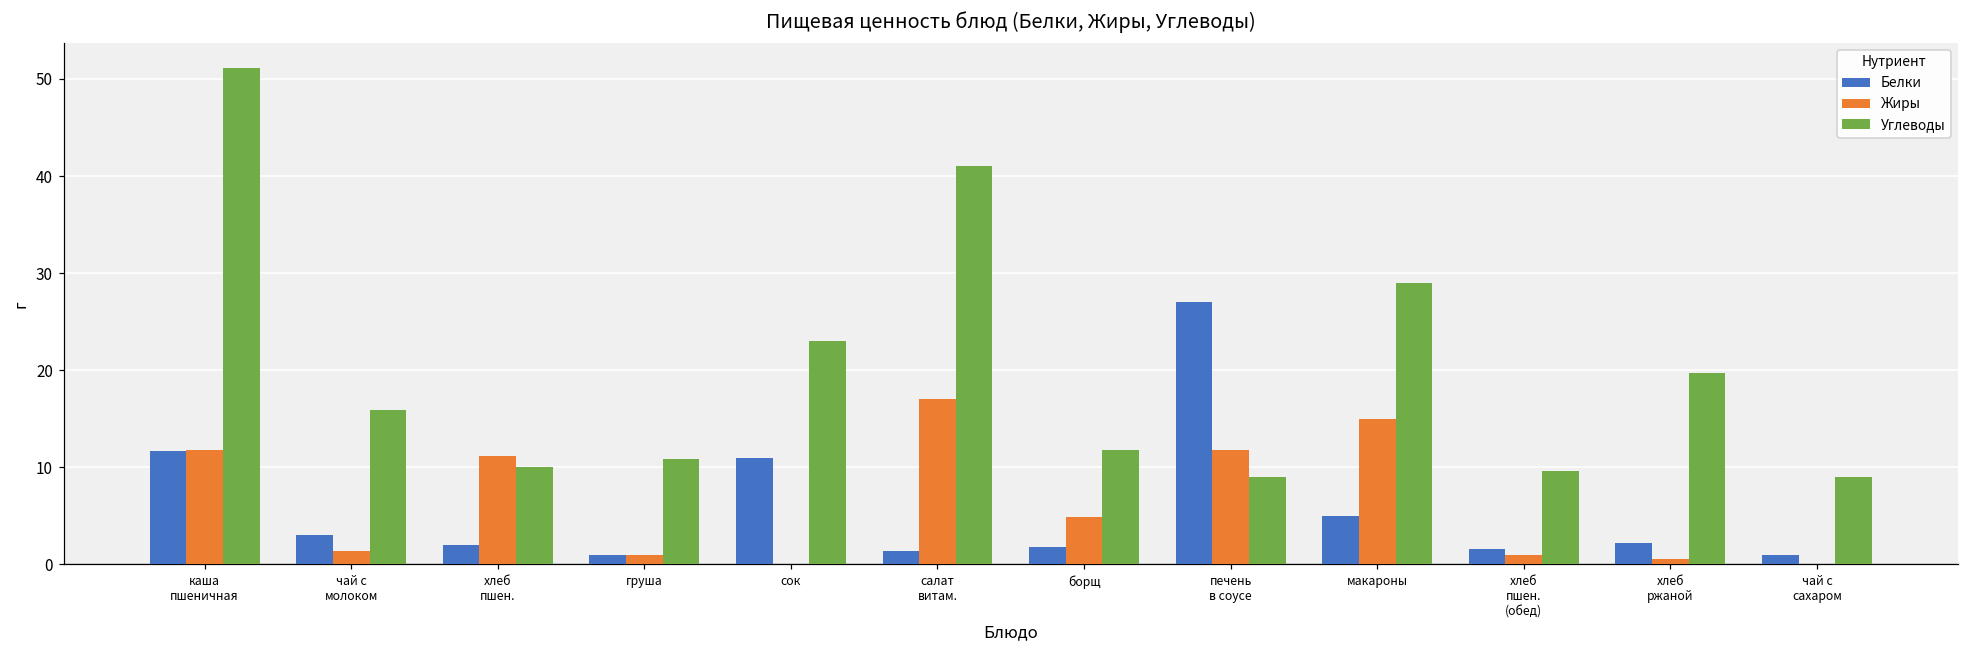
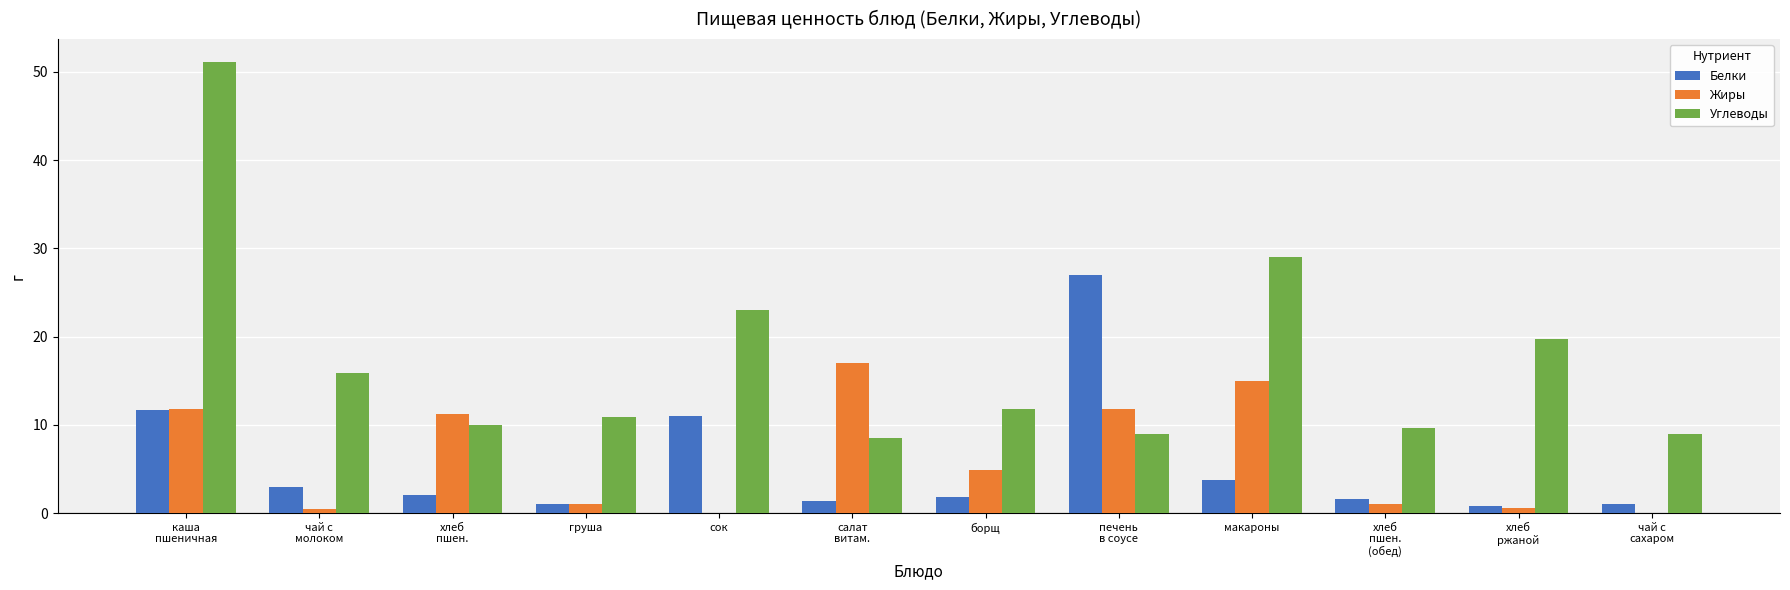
Жиры, чай с молоком: 1 -> 0
Углеводы, салат витам.: 41 -> 9
Белки, макароны: 5 -> 4
Белки, хлеб ржаной: 2 -> 1
